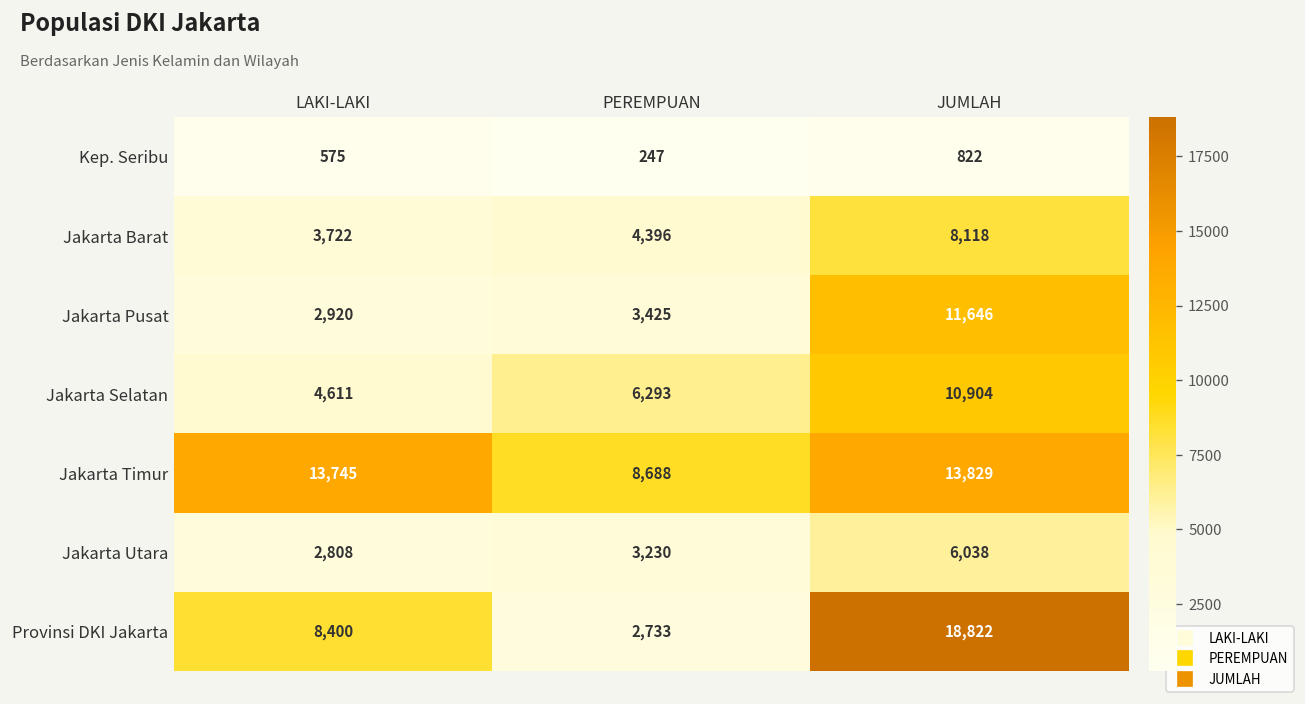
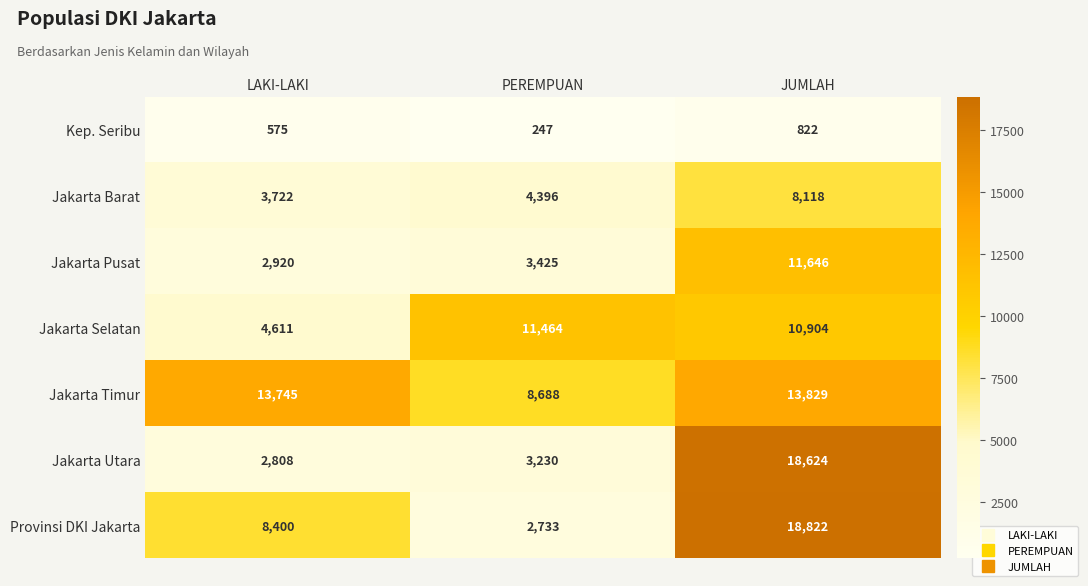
Jakarta Selatan, PEREMPUAN: 6,293 -> 11,464
Jakarta Utara, JUMLAH: 6,038 -> 18,624
